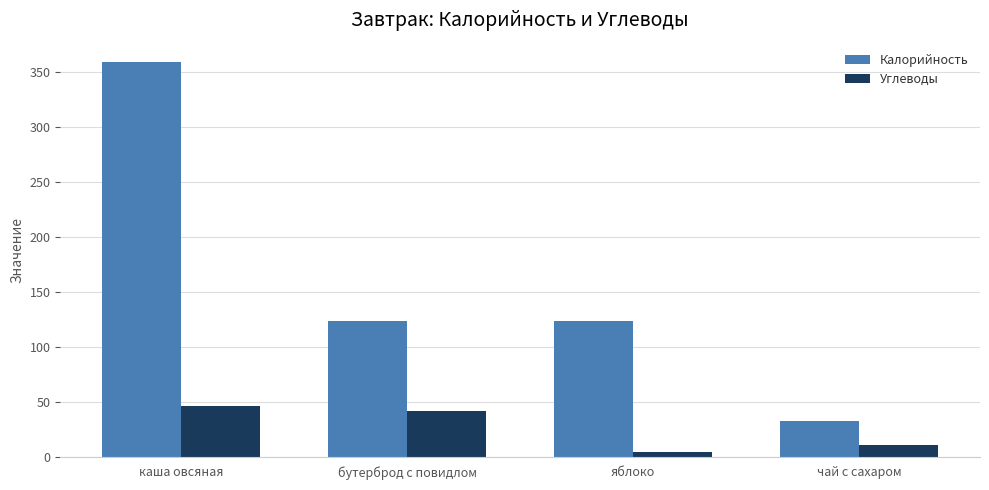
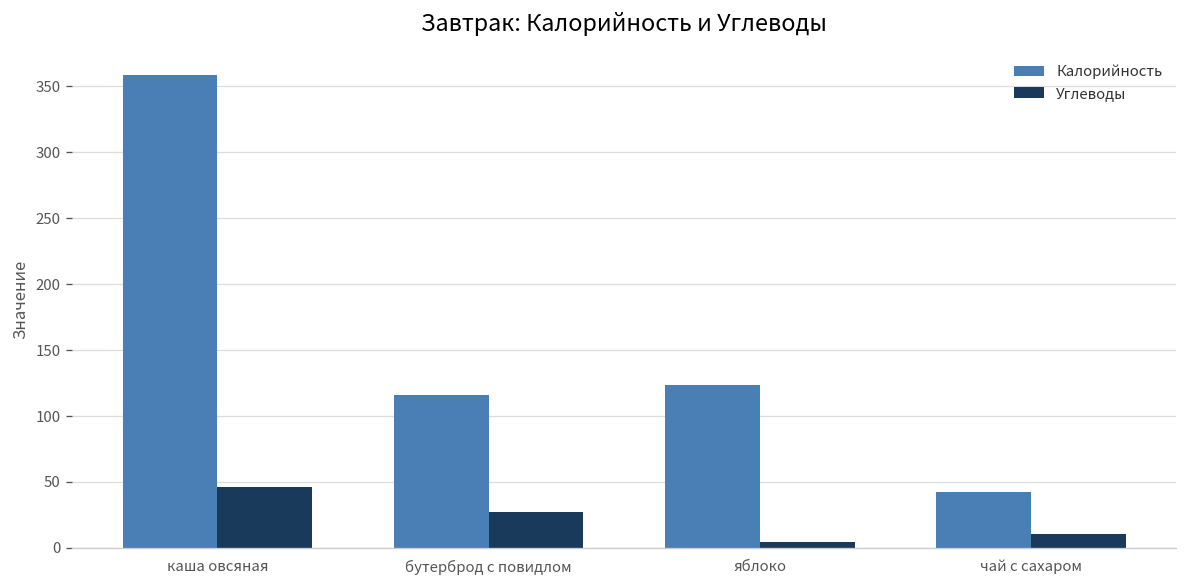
Калорийность, бутерброд с повидлом: 124 -> 116
Углеводы, бутерброд с повидлом: 41 -> 27
Калорийность, чай с сахаром: 32 -> 42
